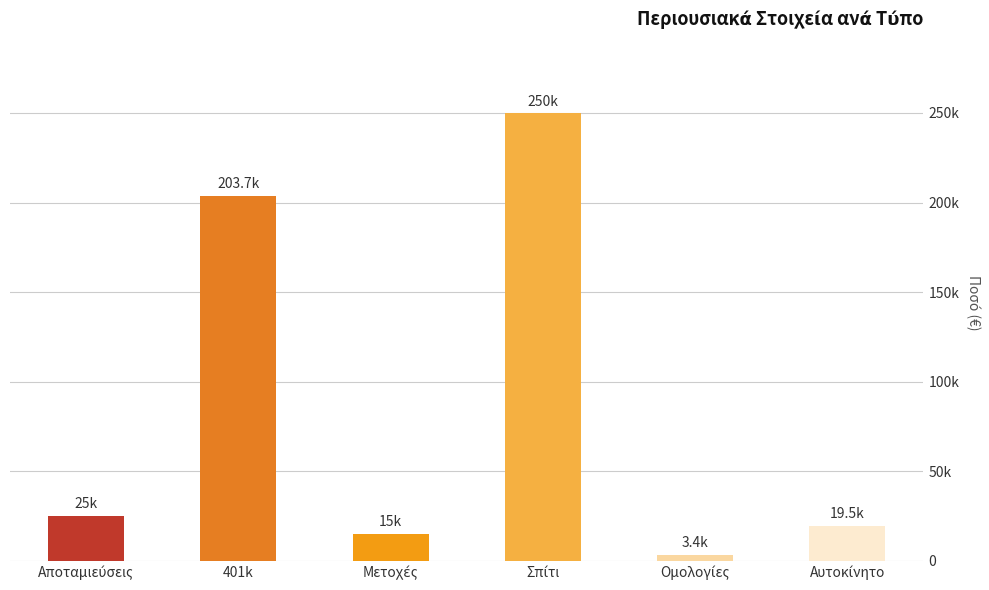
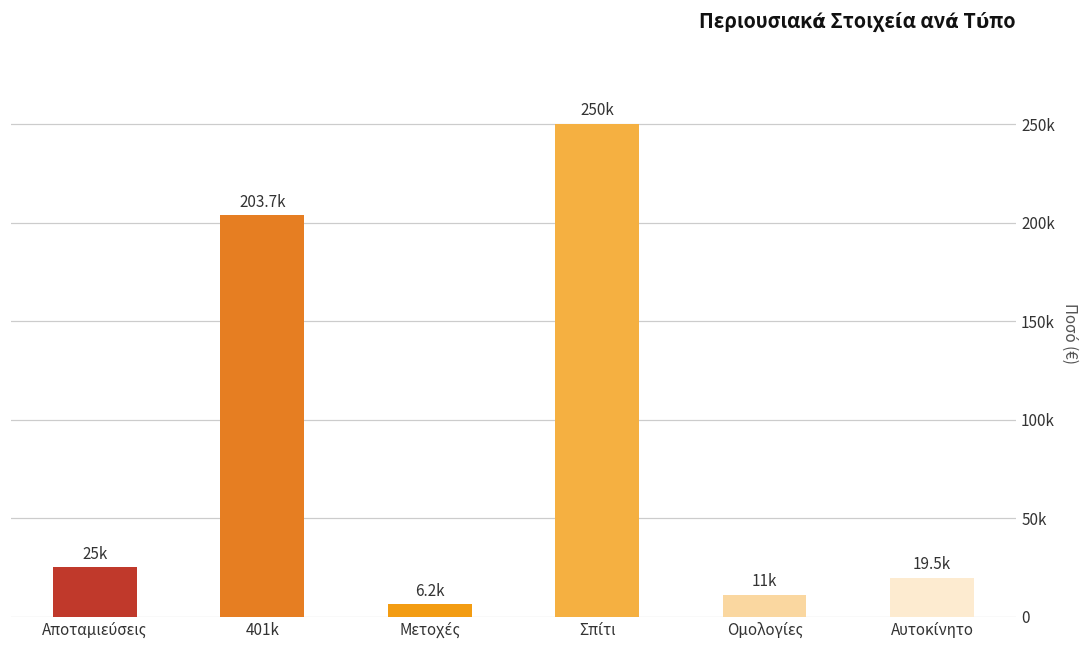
Μετοχές: 15k -> 6.2k
Ομολογίες: 3.4k -> 11k
